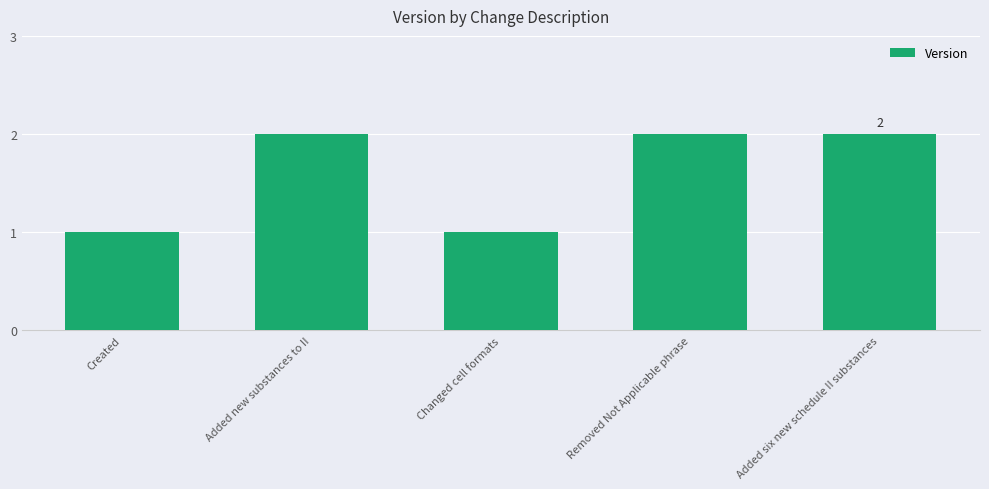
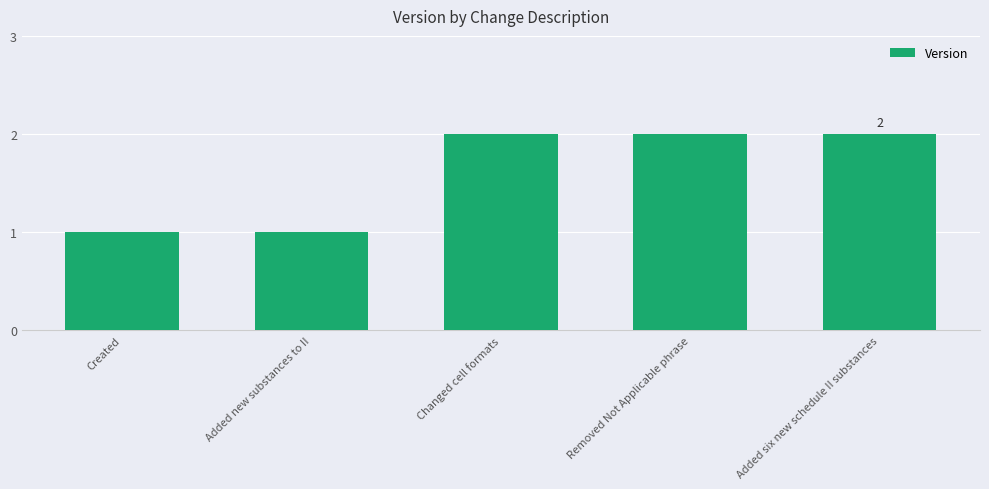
Added new substances to II: 2 -> 1
Changed cell formats: 1 -> 2
